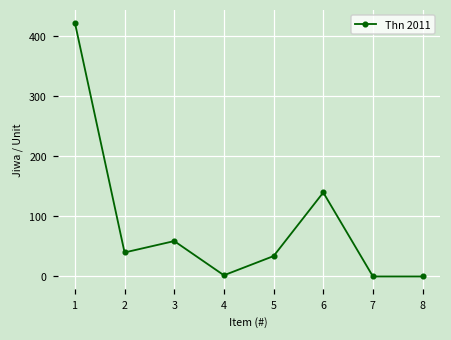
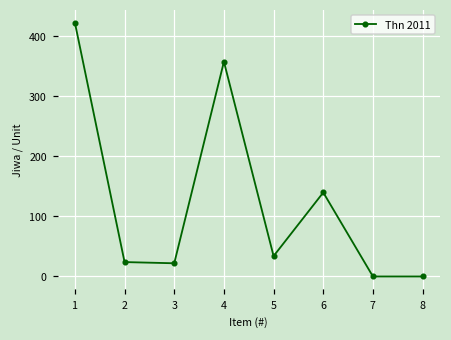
2: 40 -> 20
3: 60 -> 20
4: 0 -> 360
